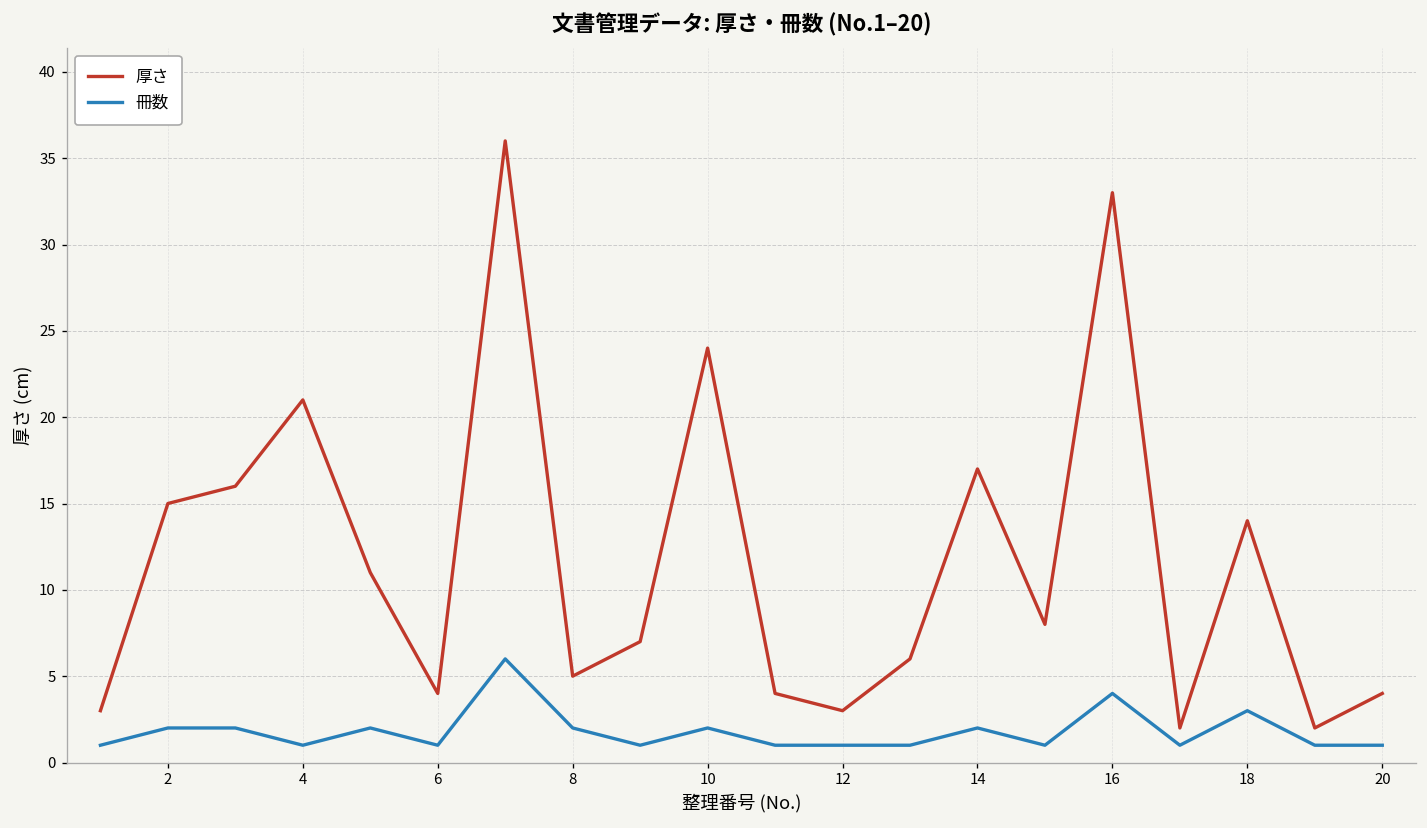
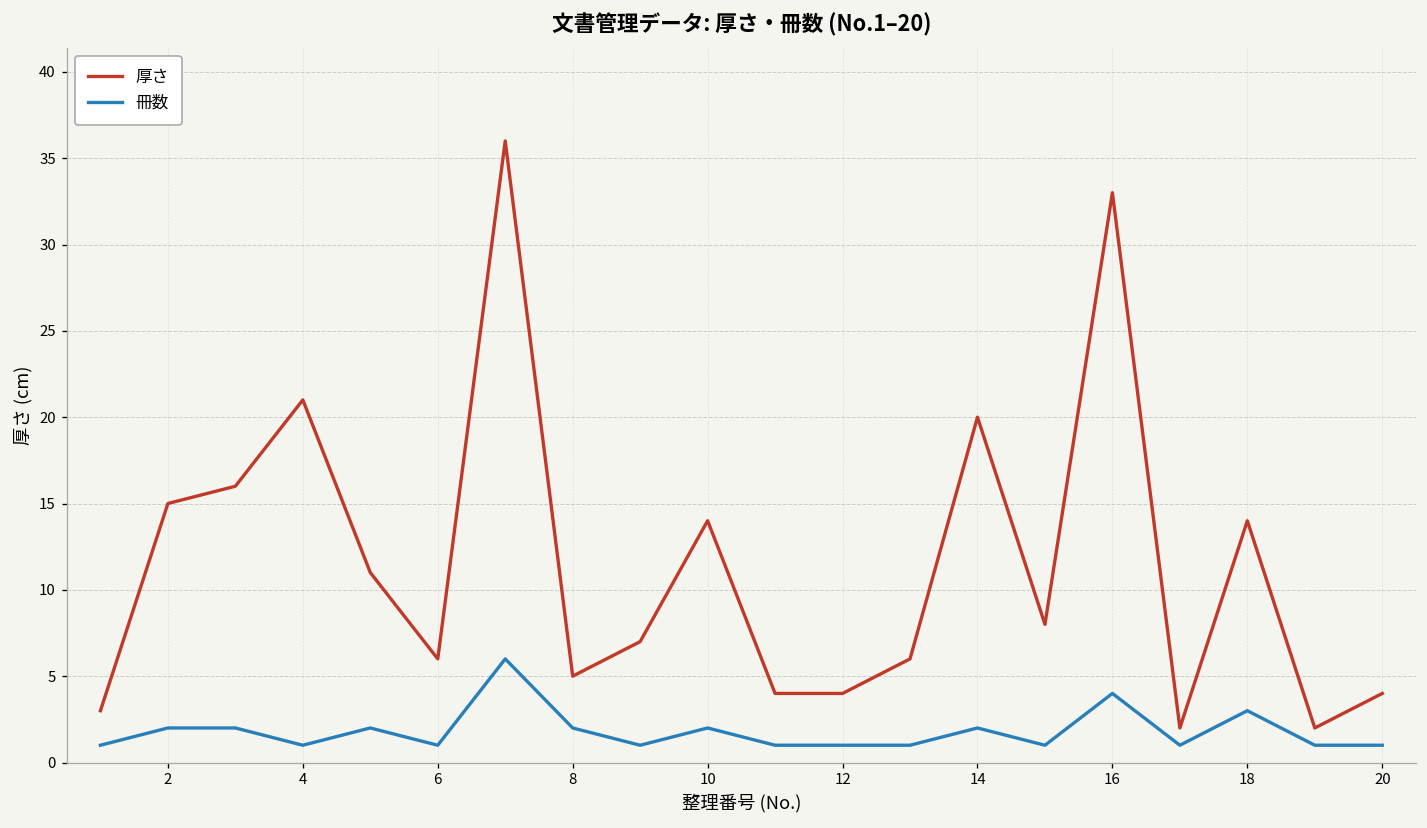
厚さ, 6: 4 -> 6
厚さ, 10: 24 -> 14
厚さ, 12: 3 -> 4
厚さ, 14: 17 -> 20
